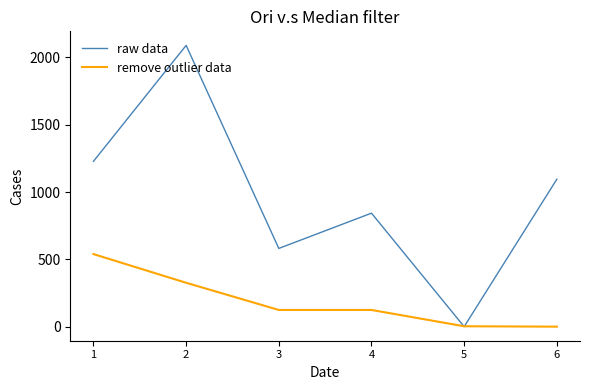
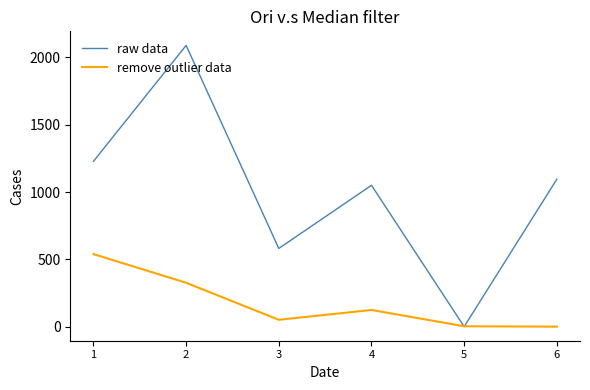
remove outlier data, 3: 120 -> 50
raw data, 4: 840 -> 1050
